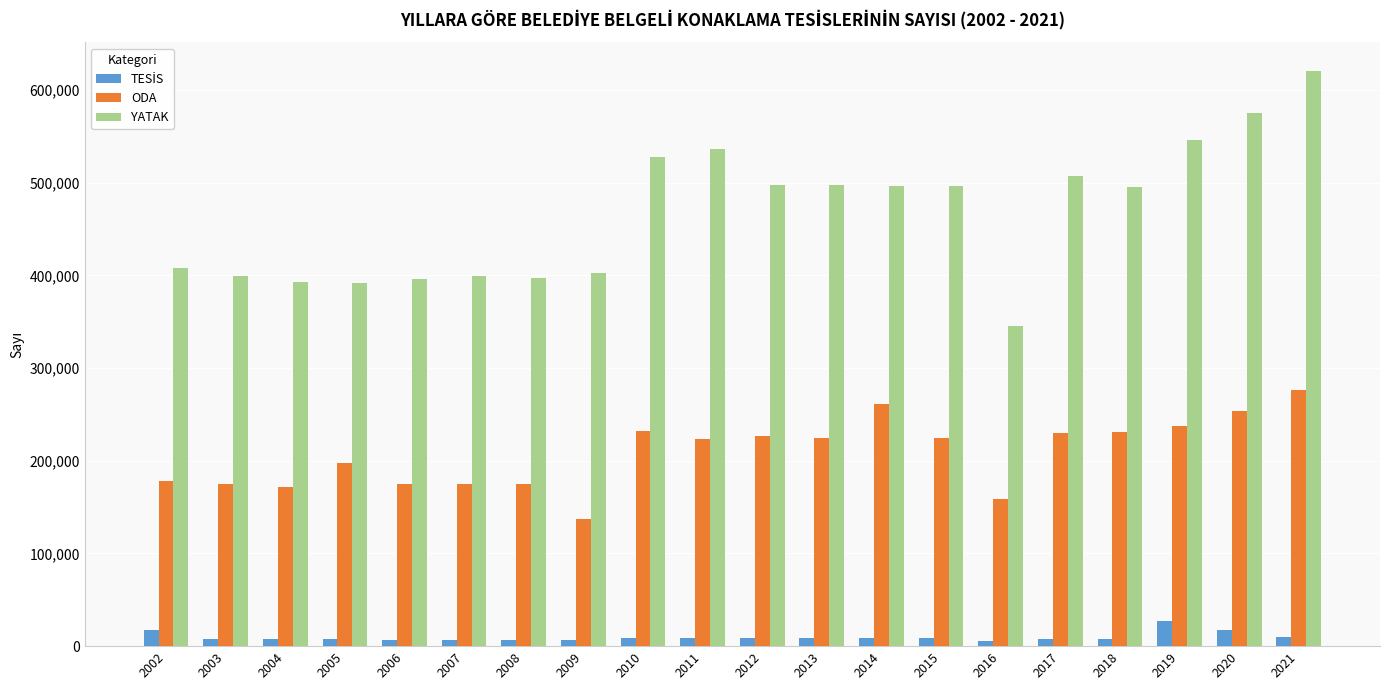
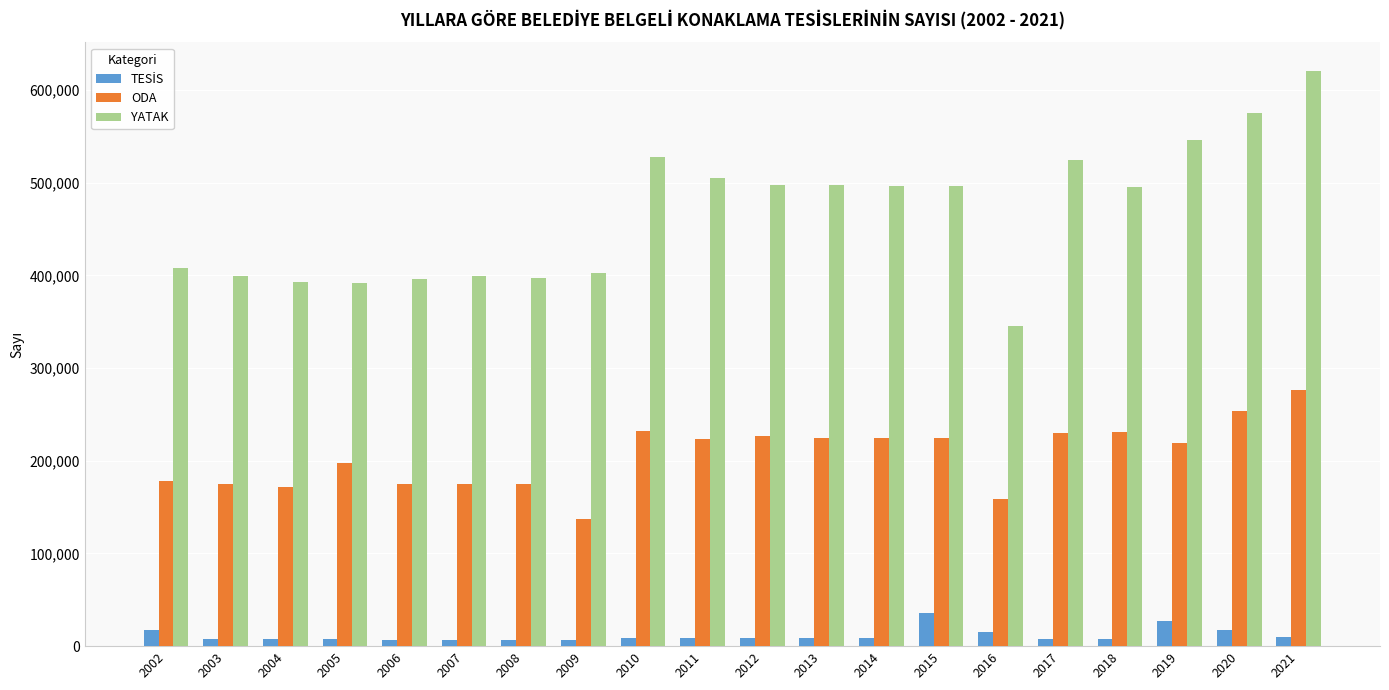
YATAK, 2011: 540,000 -> 500,000
ODA, 2014: 260,000 -> 220,000
TESİS, 2015: 10,000 -> 40,000
TESİS, 2016: 10,000 -> 20,000
YATAK, 2017: 510,000 -> 520,000
ODA, 2019: 240,000 -> 220,000
